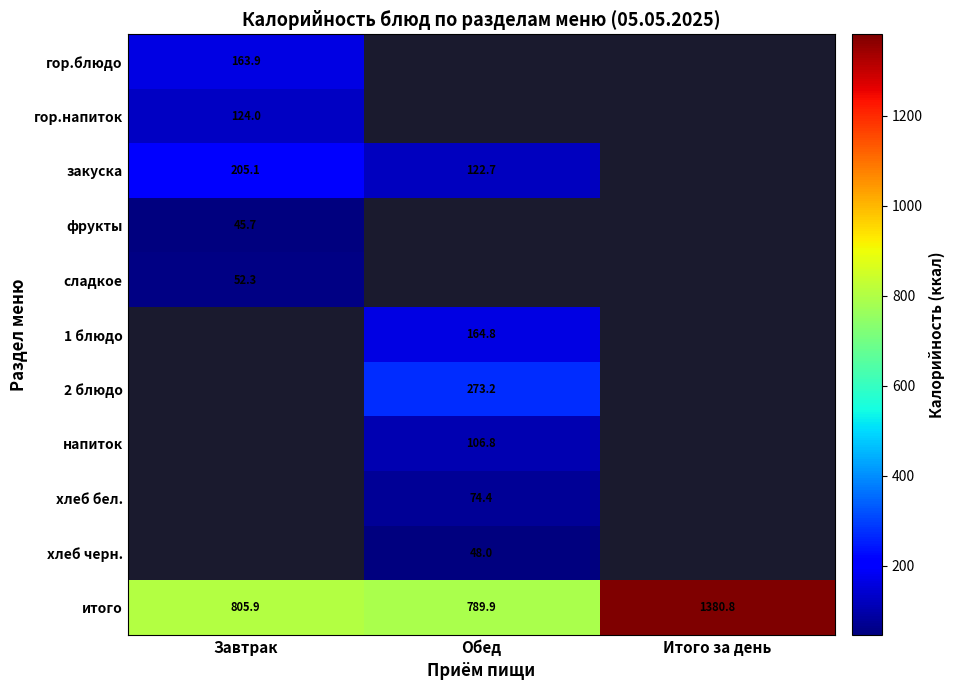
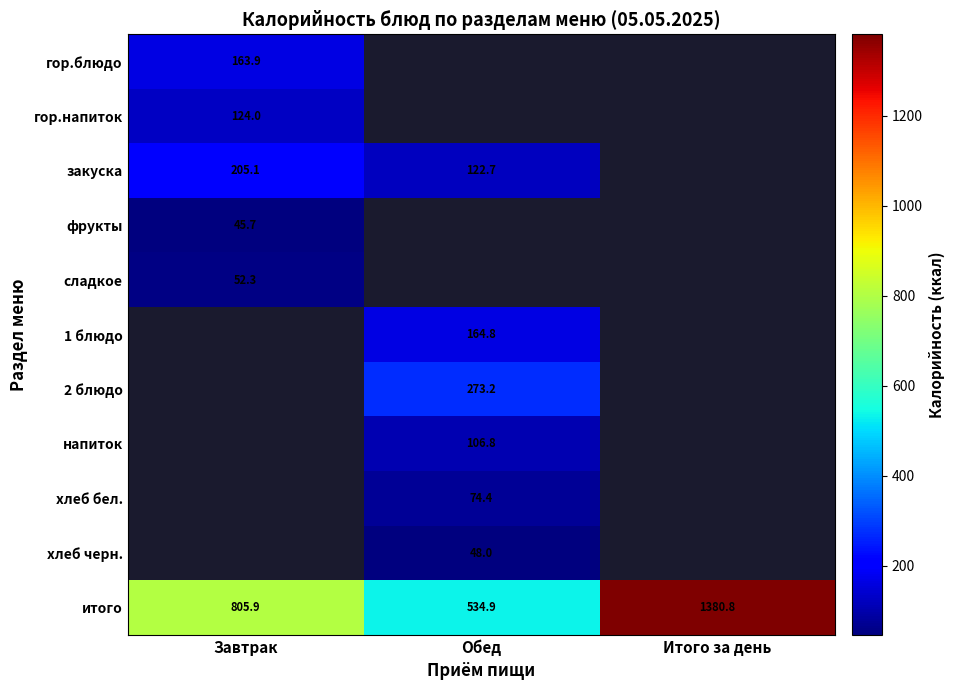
итого, Обед: 789.9 -> 534.9
